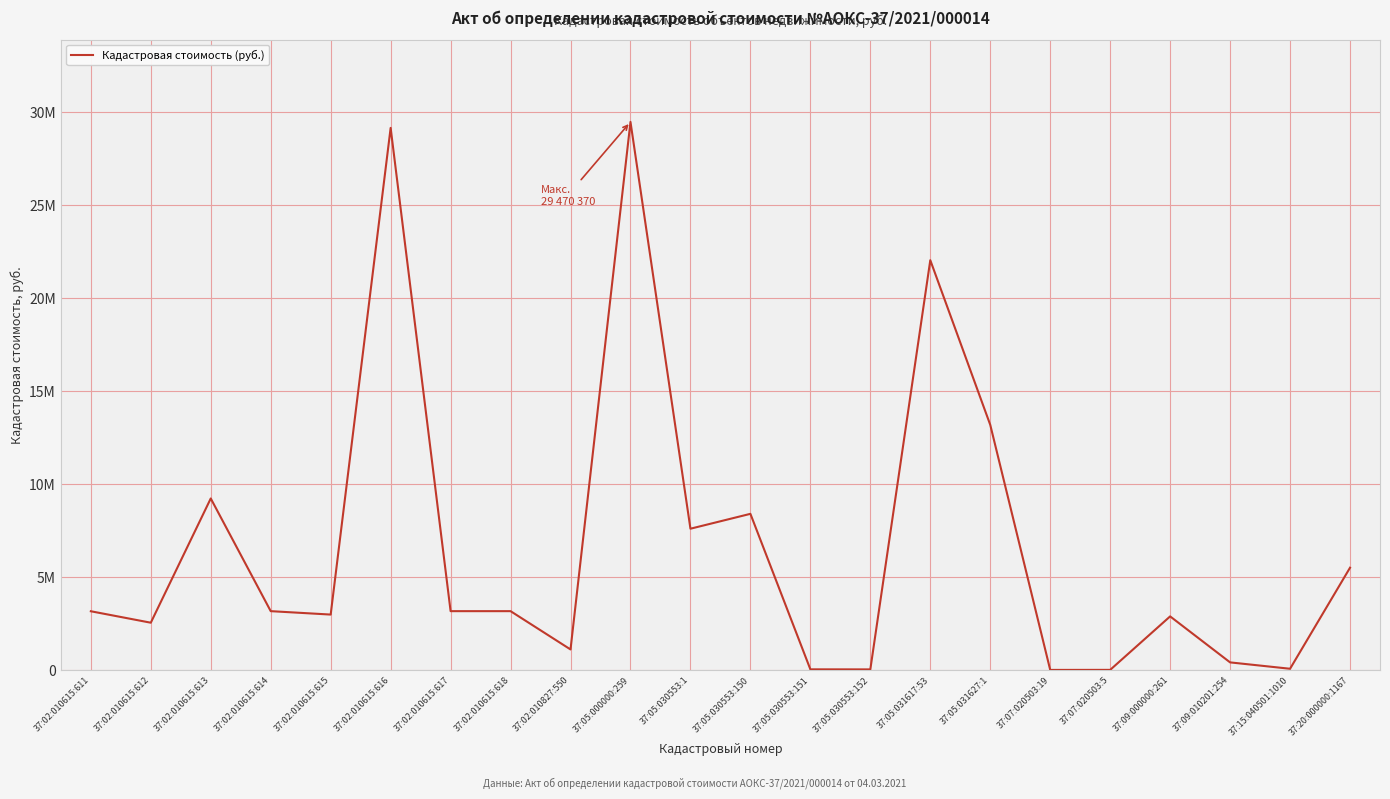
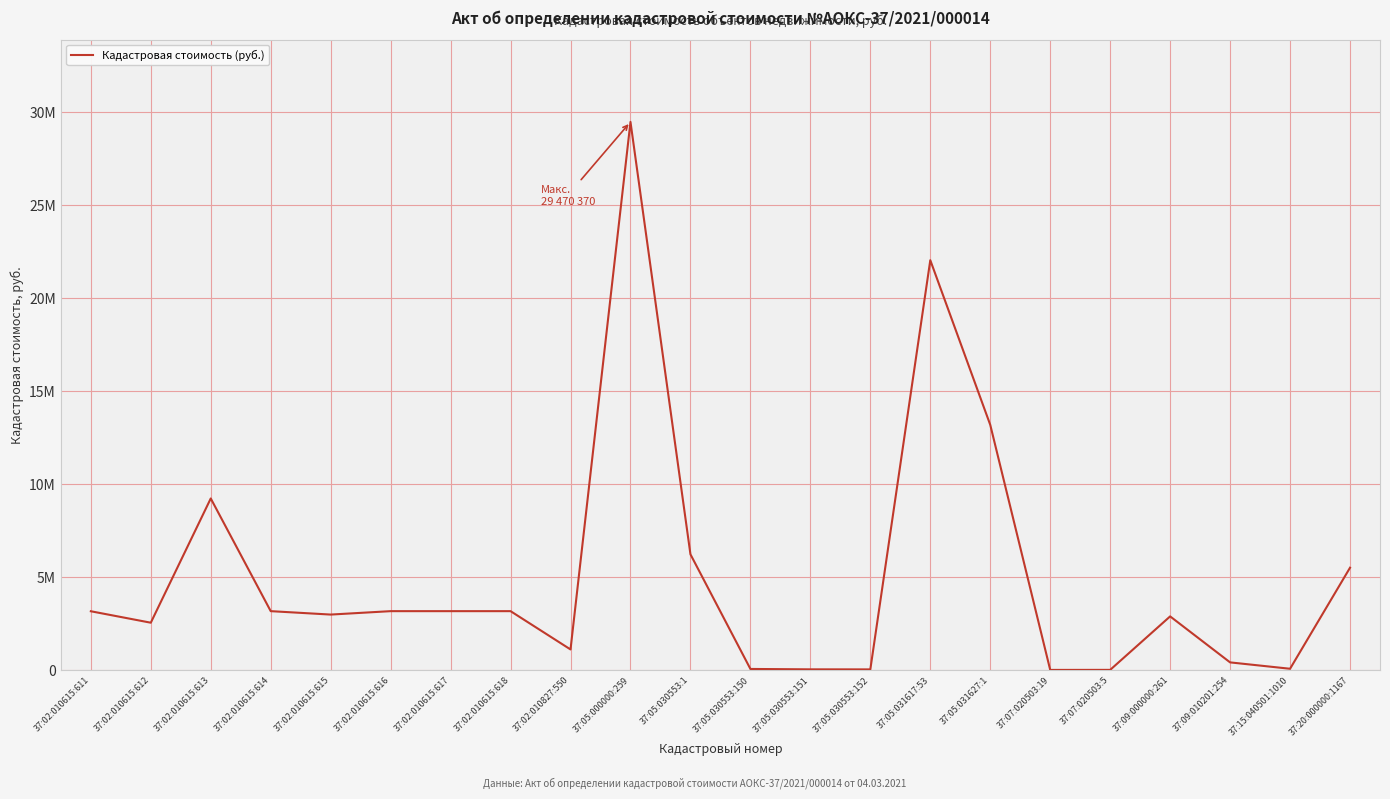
37:02:010615:616: 29100000 -> 3200000
37:05:030553:1: 7600000 -> 6200000
37:05:030553:150: 8400000 -> 100000
